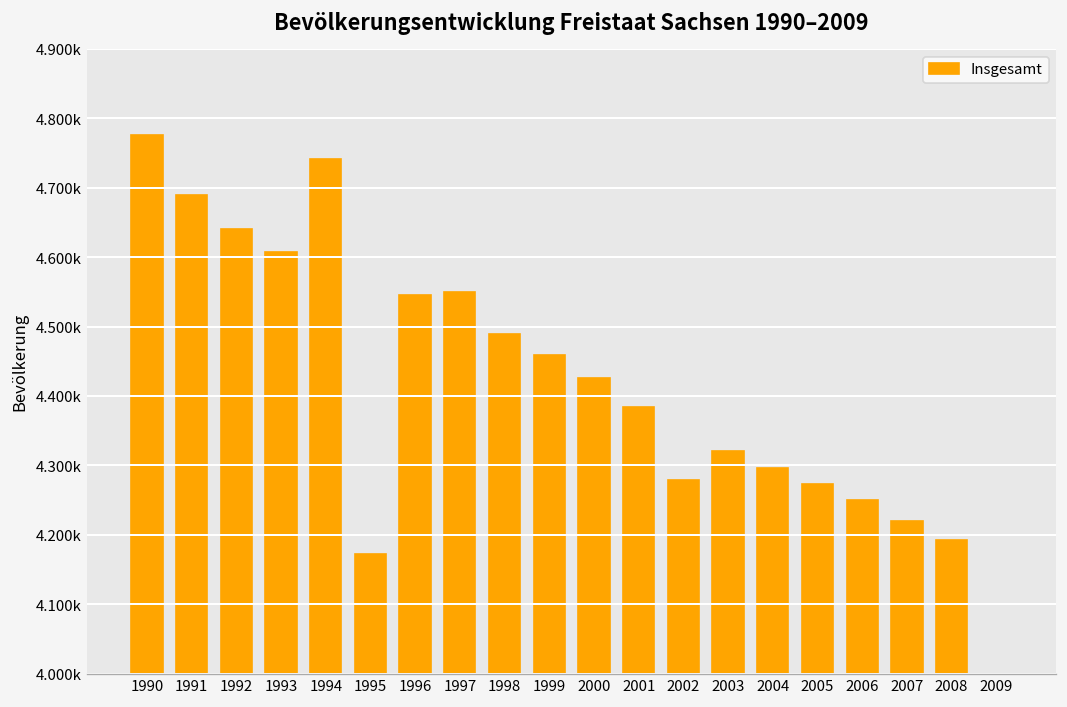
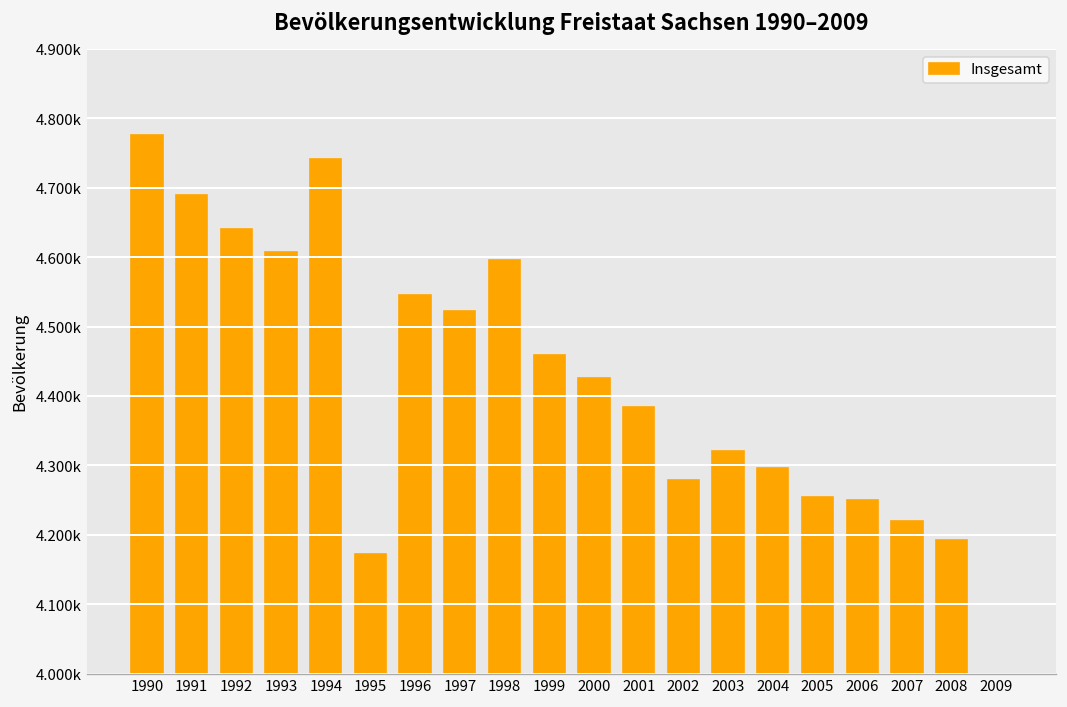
1997: 4550 -> 4520
1998: 4490 -> 4600
2005: 4270 -> 4250
